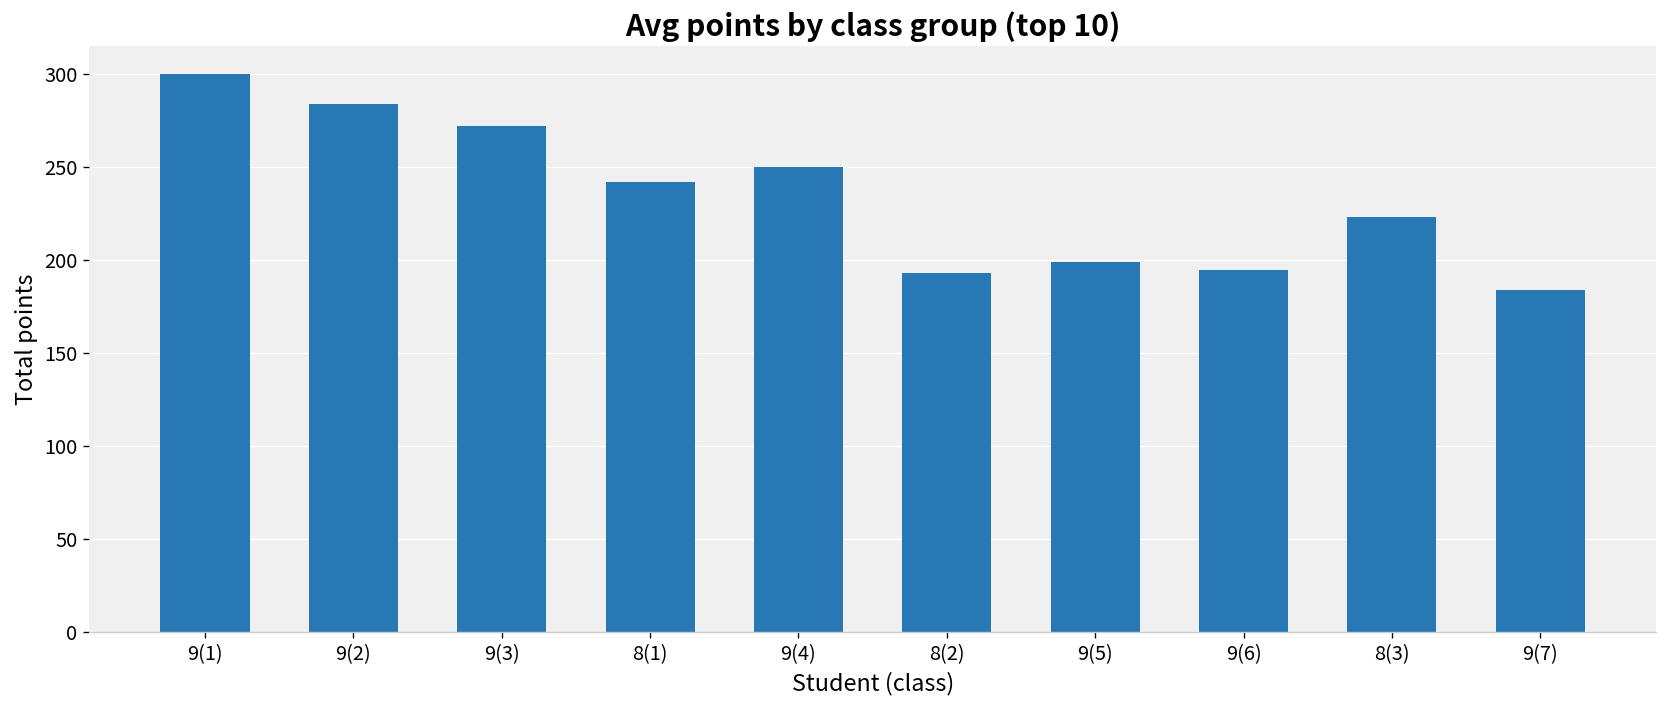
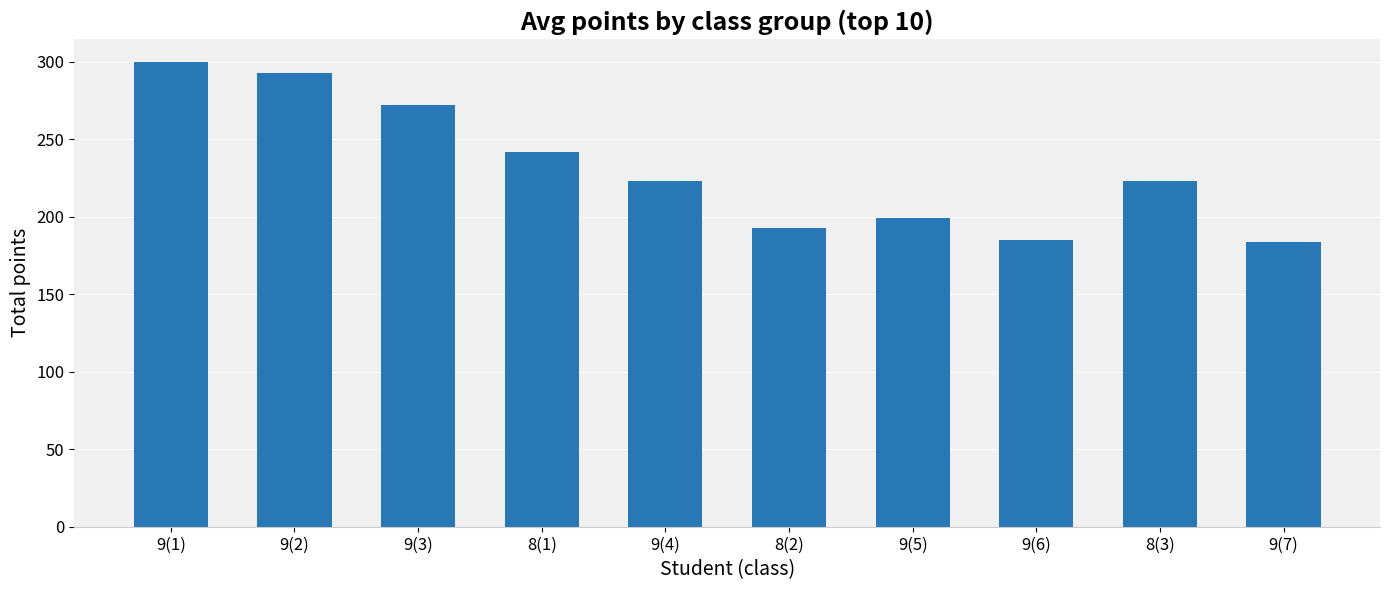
9(2): 284 -> 293
9(4): 250 -> 223
9(6): 195 -> 185
